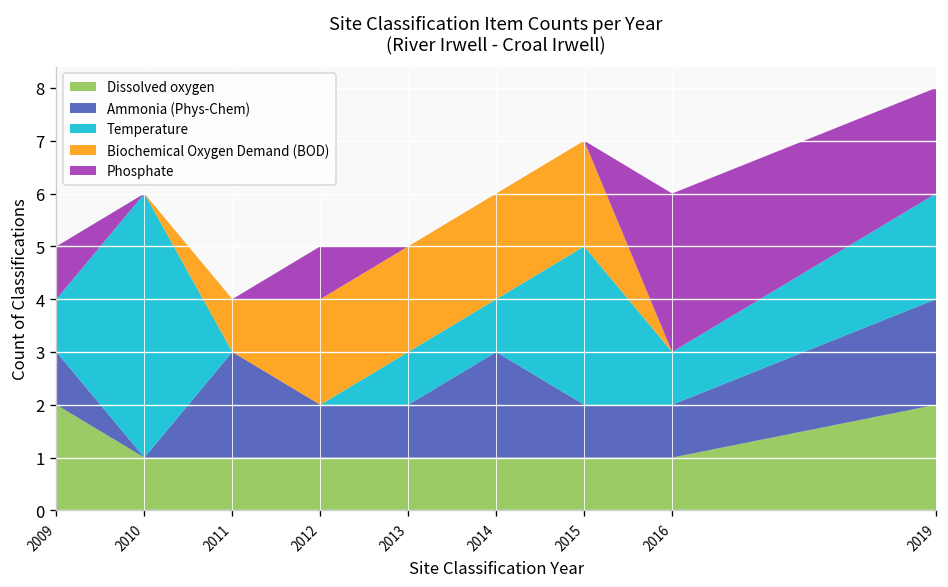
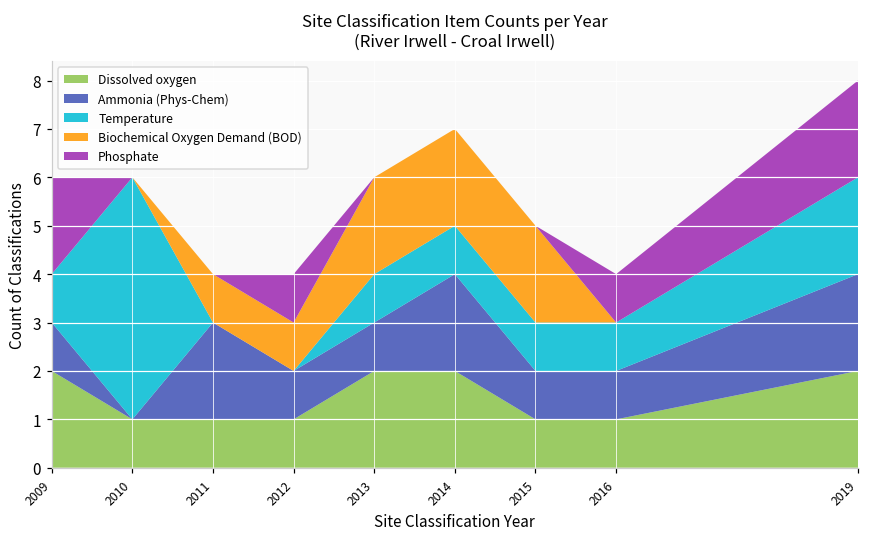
Phosphate, 2009: 1 -> 2
Biochemical Oxygen Demand (BOD), 2012: 2 -> 1
Dissolved oxygen, 2013: 1 -> 2
Dissolved oxygen, 2014: 1 -> 2
Temperature, 2015: 3 -> 1
Phosphate, 2016: 3 -> 1
